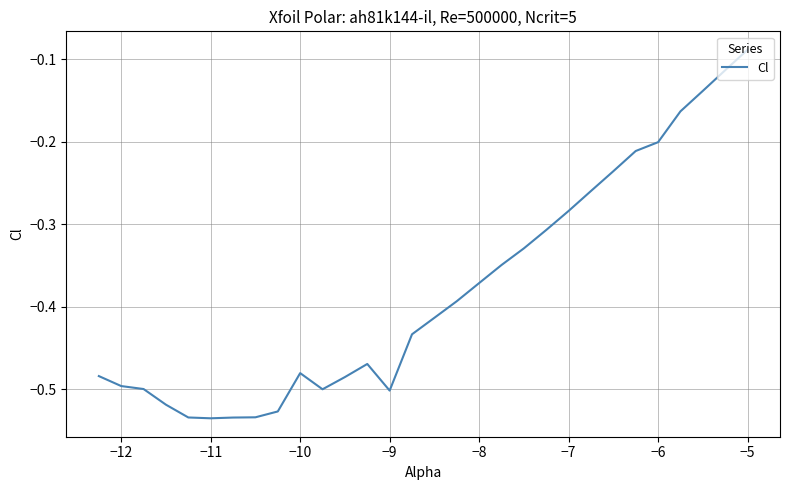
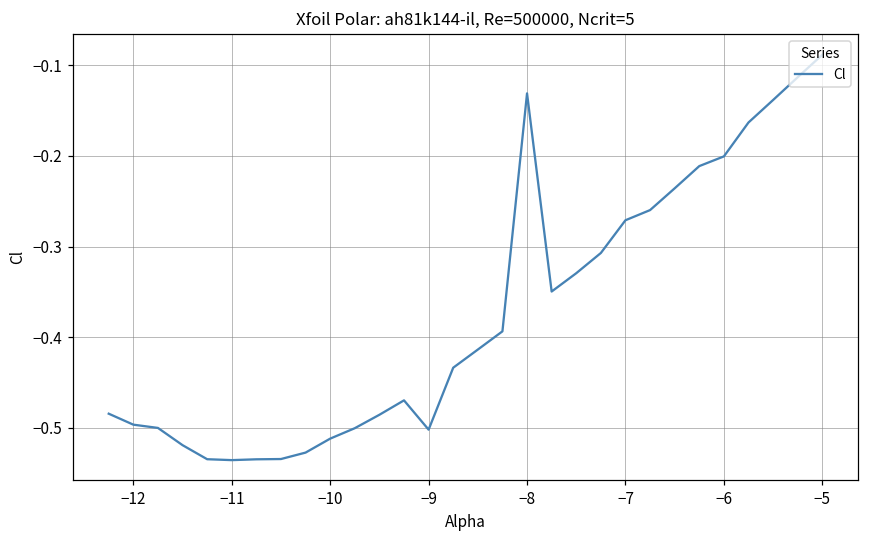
−10: -0.48 -> -0.51
−8: -0.37 -> -0.13
−7: -0.28 -> -0.27
